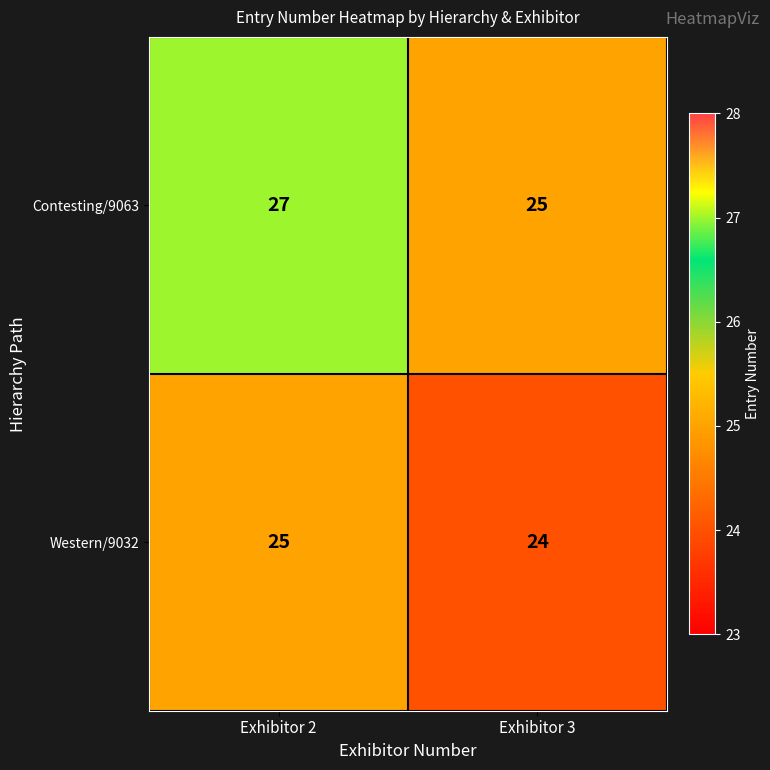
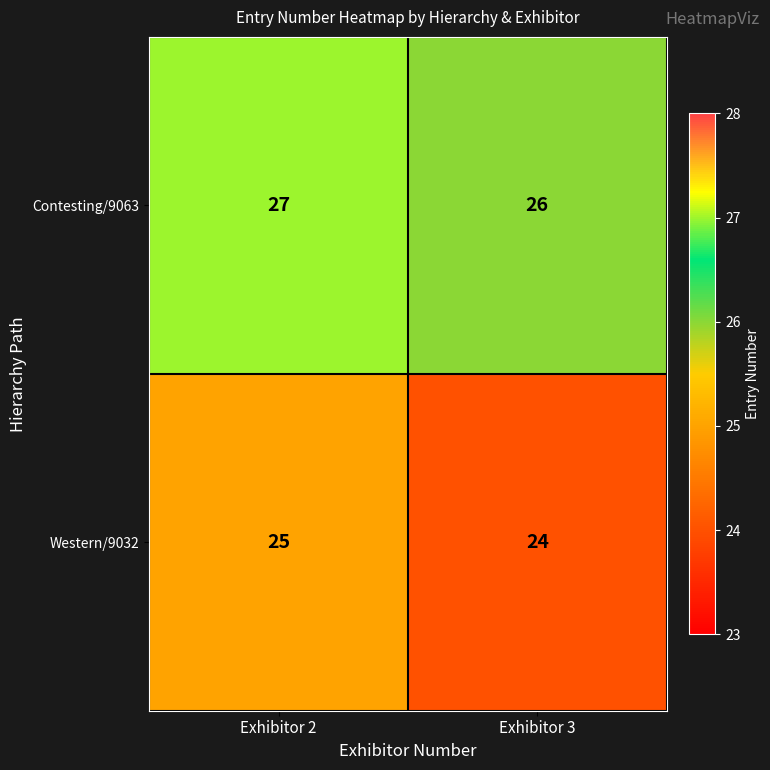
Contesting/9063, Exhibitor 3: 25 -> 26
